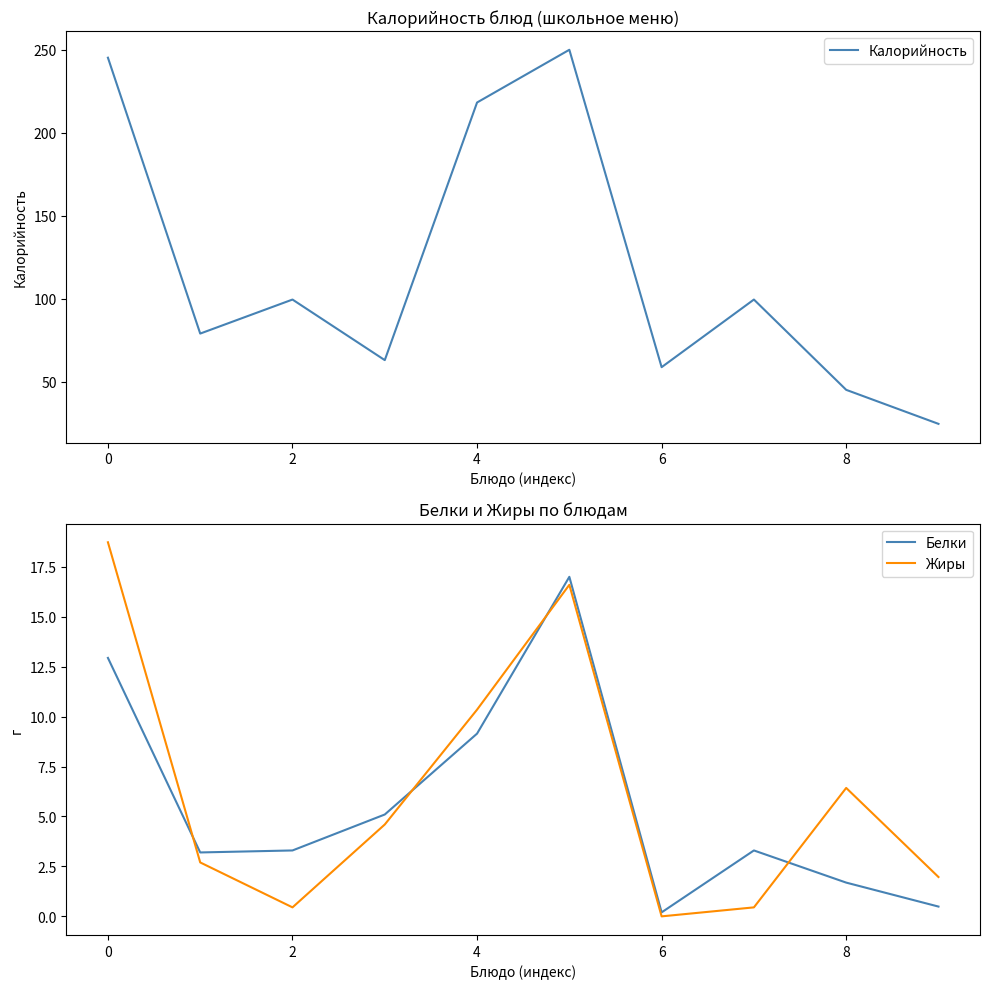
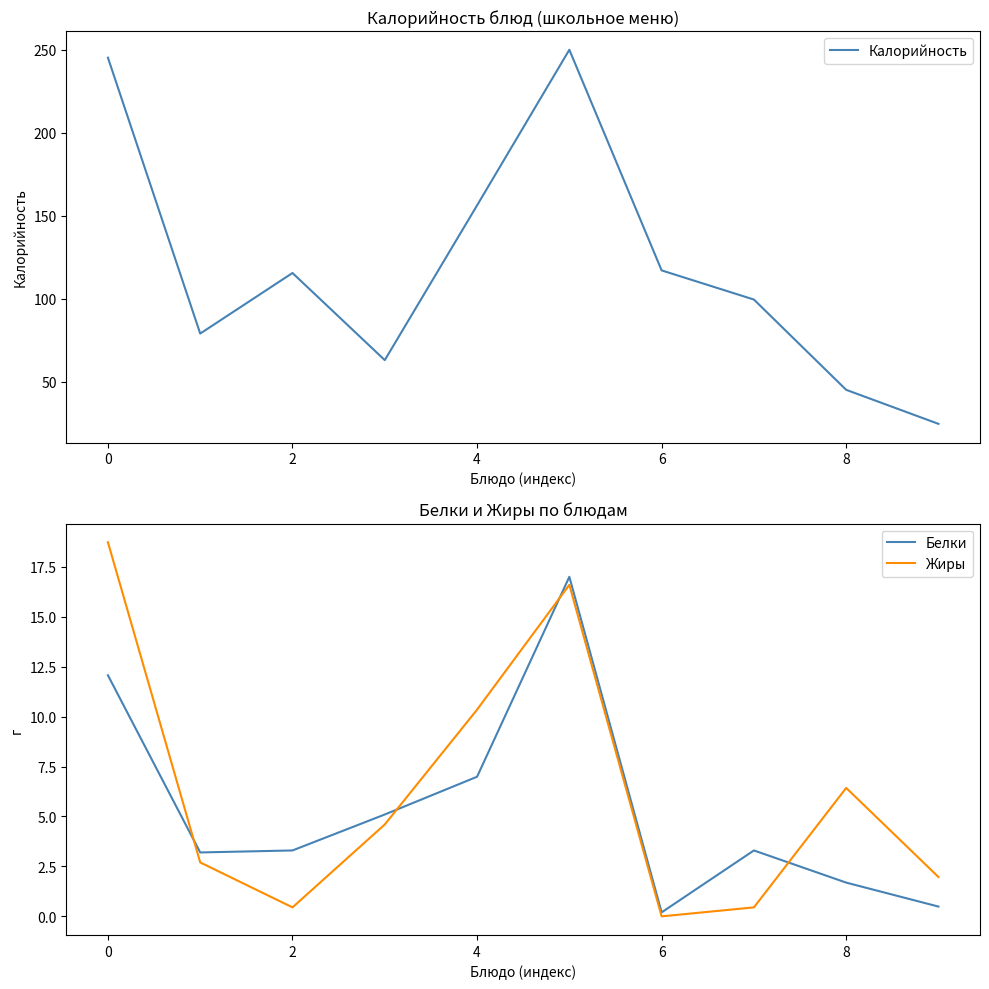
Калорийность блюд (школьное меню), 2: 100 -> 116
Калорийность блюд (школьное меню), 4: 218 -> 156
Калорийность блюд (школьное меню), 6: 59 -> 117
Белки и Жиры по блюдам, Белки, 0: 12.9 -> 12.1
Белки и Жиры по блюдам, Белки, 4: 9.2 -> 7.0
